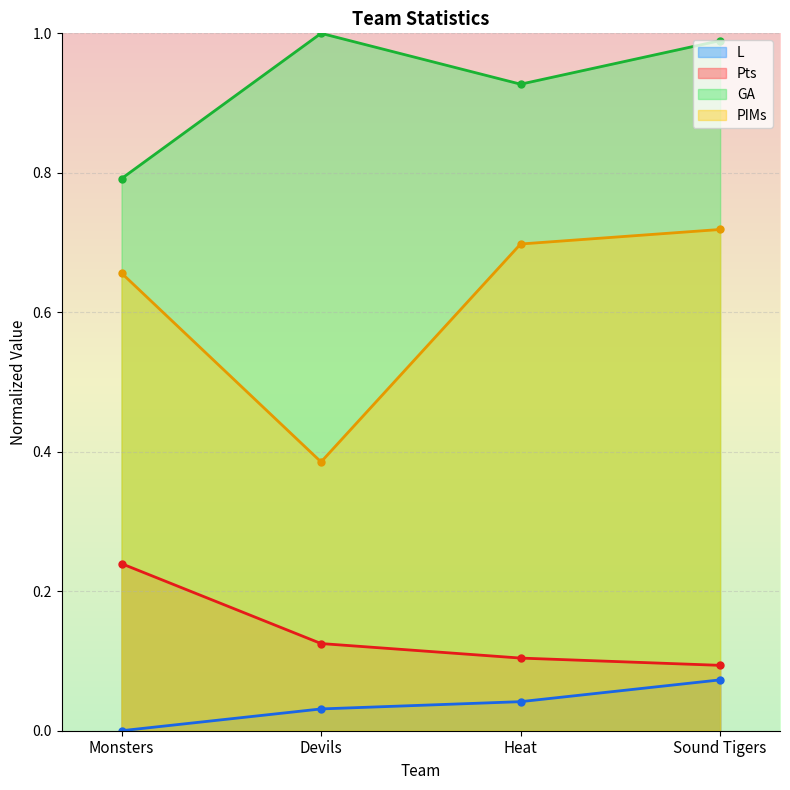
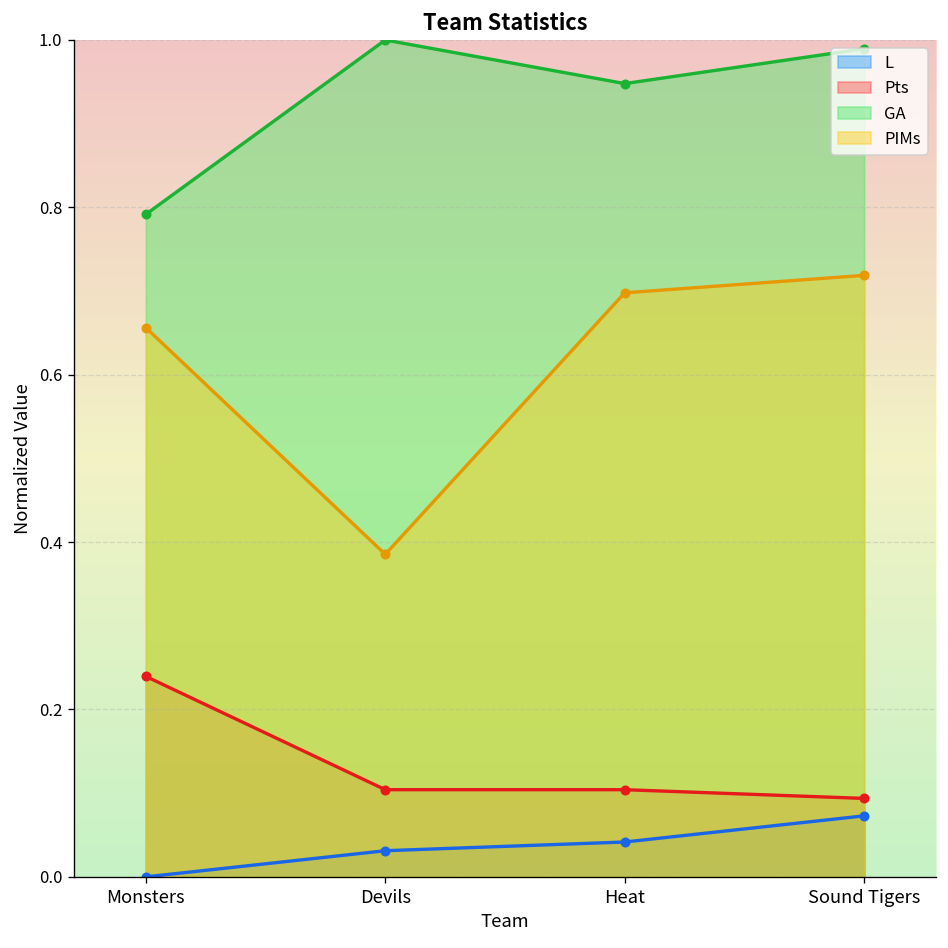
Pts, Devils: 0.13 -> 0.10
GA, Heat: 0.93 -> 0.95
